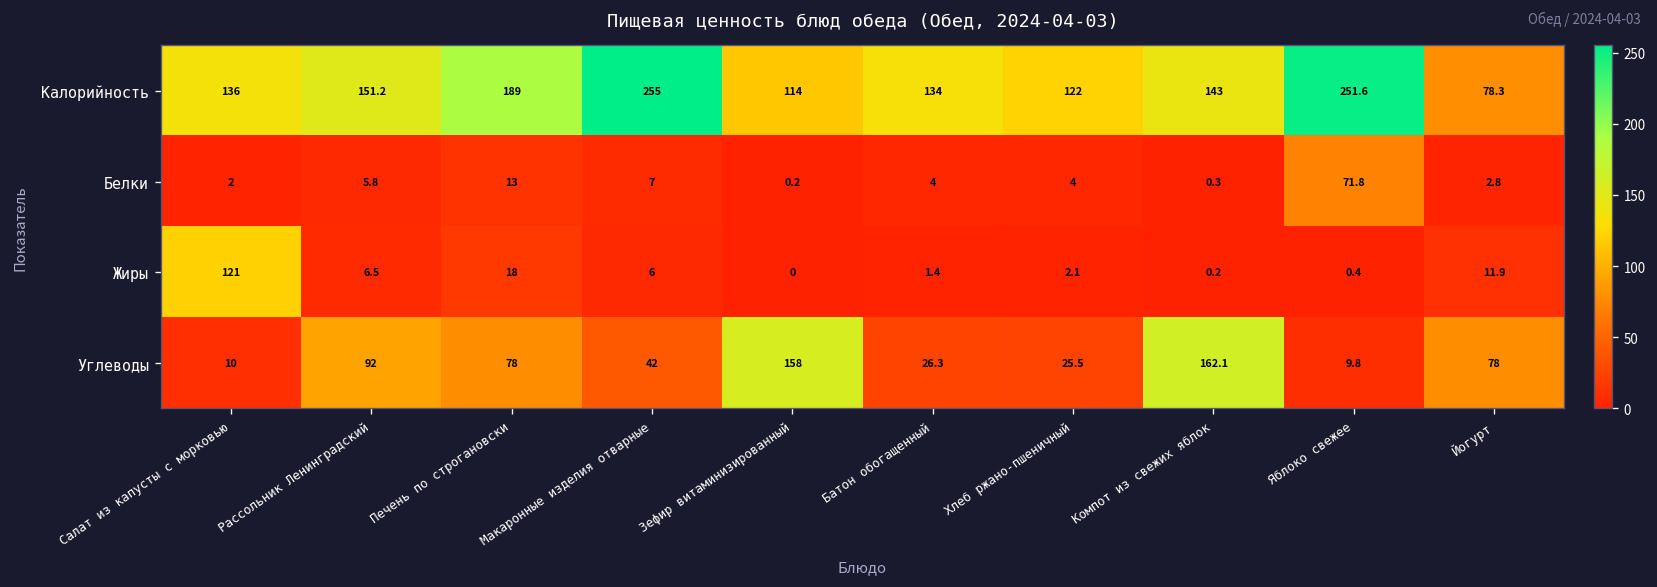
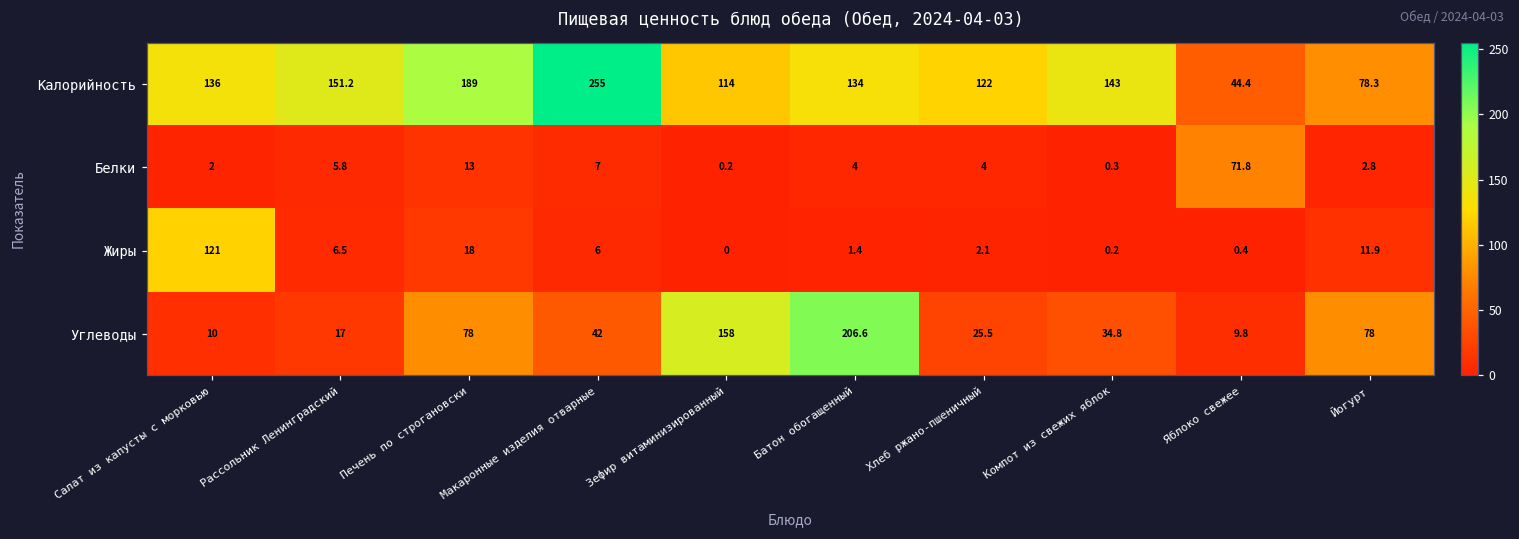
Калорийность, Яблоко свежее: 251.6 -> 44.4
Углеводы, Рассольник Ленинградский: 92 -> 17
Углеводы, Батон обогащенный: 26.3 -> 206.6
Углеводы, Компот из свежих яблок: 162.1 -> 34.8
